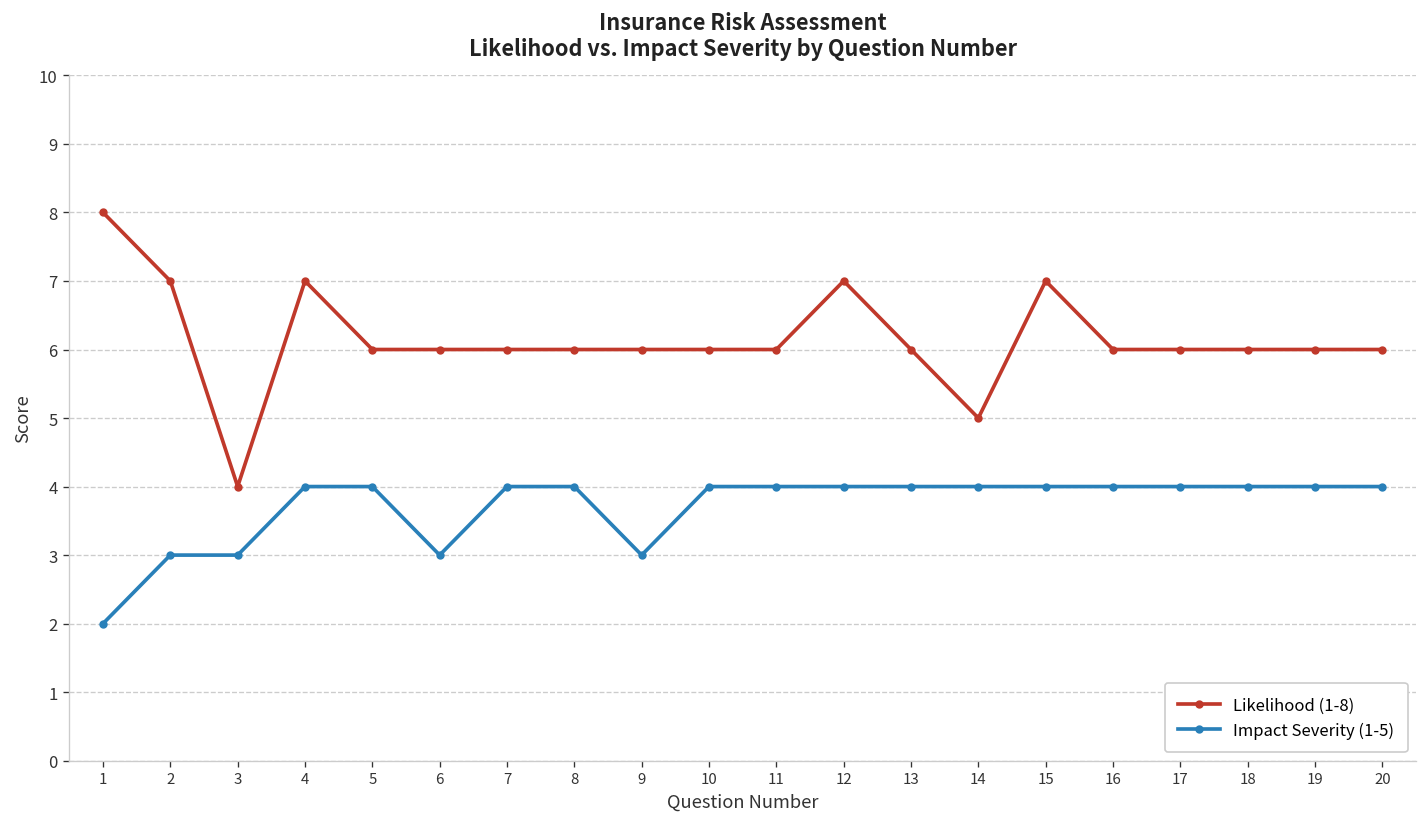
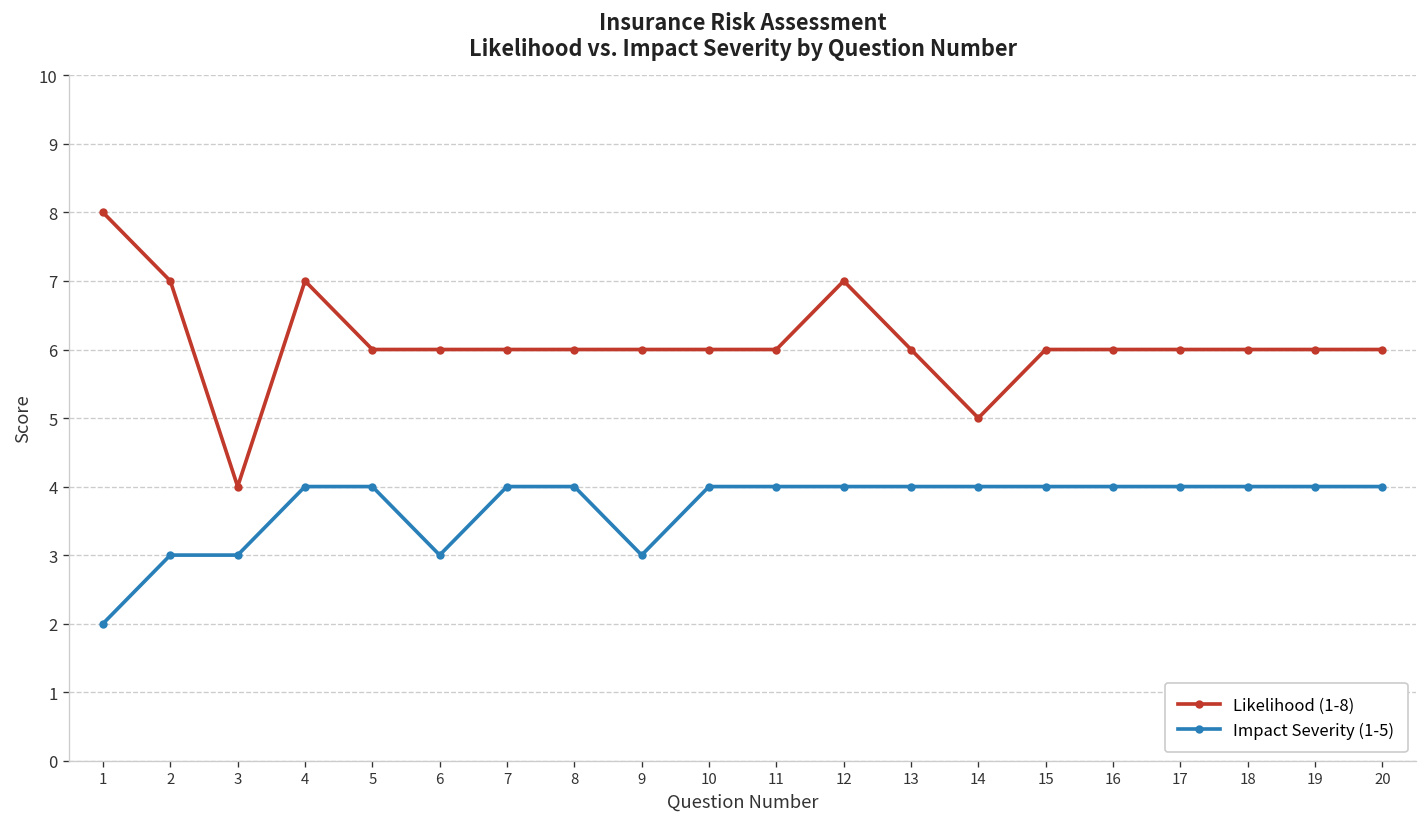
Likelihood (1-8), 15: 7 -> 6
